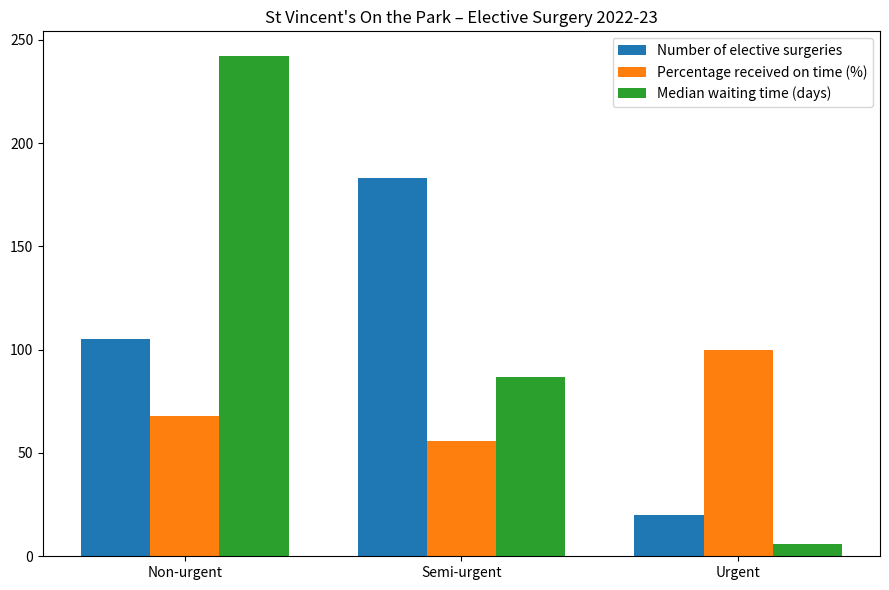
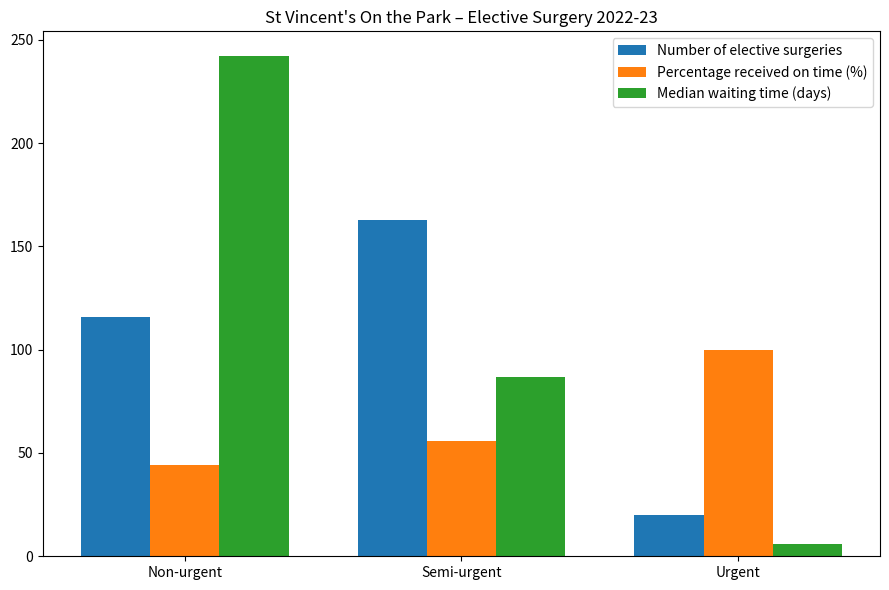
Number of elective surgeries, Non-urgent: 105 -> 116
Percentage received on time (%), Non-urgent: 68 -> 44
Number of elective surgeries, Semi-urgent: 183 -> 163
